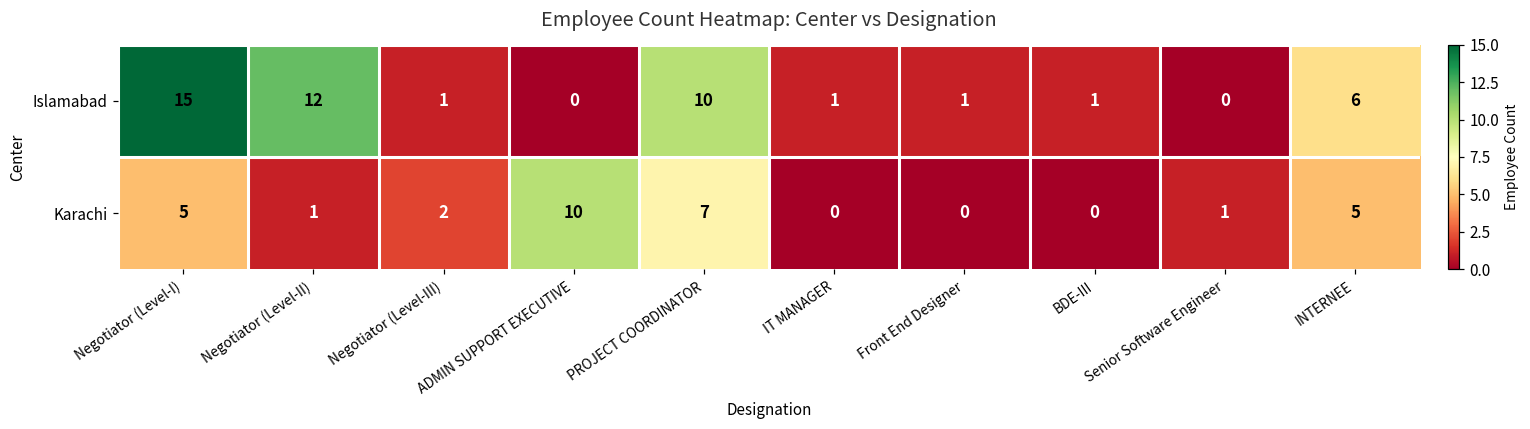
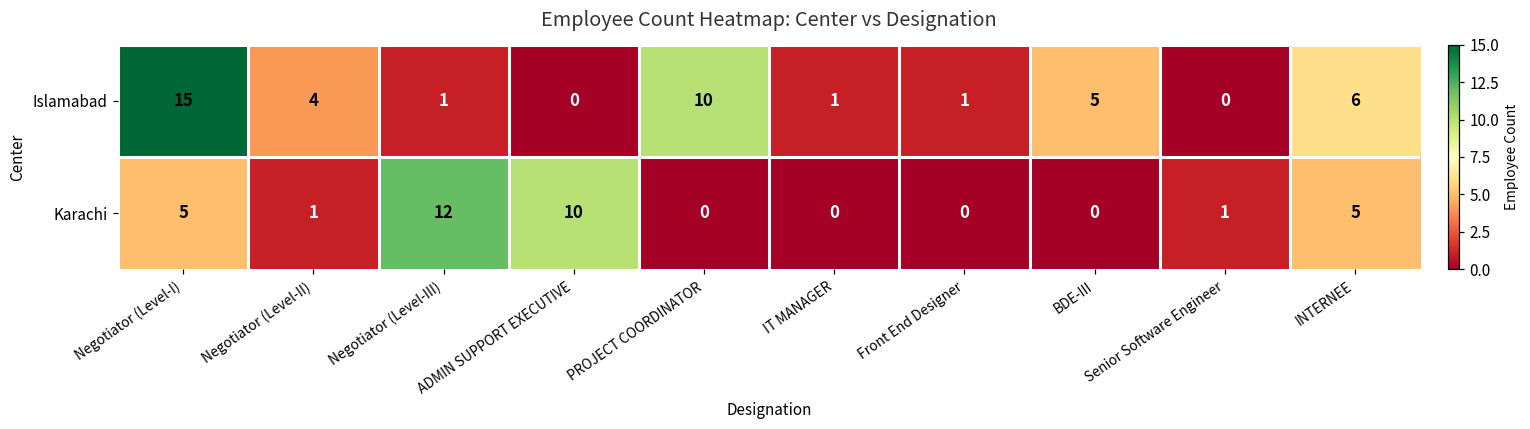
Islamabad, Negotiator (Level-II): 12 -> 4
Islamabad, BDE-III: 1 -> 5
Karachi, Negotiator (Level-III): 2 -> 12
Karachi, PROJECT COORDINATOR: 7 -> 0
